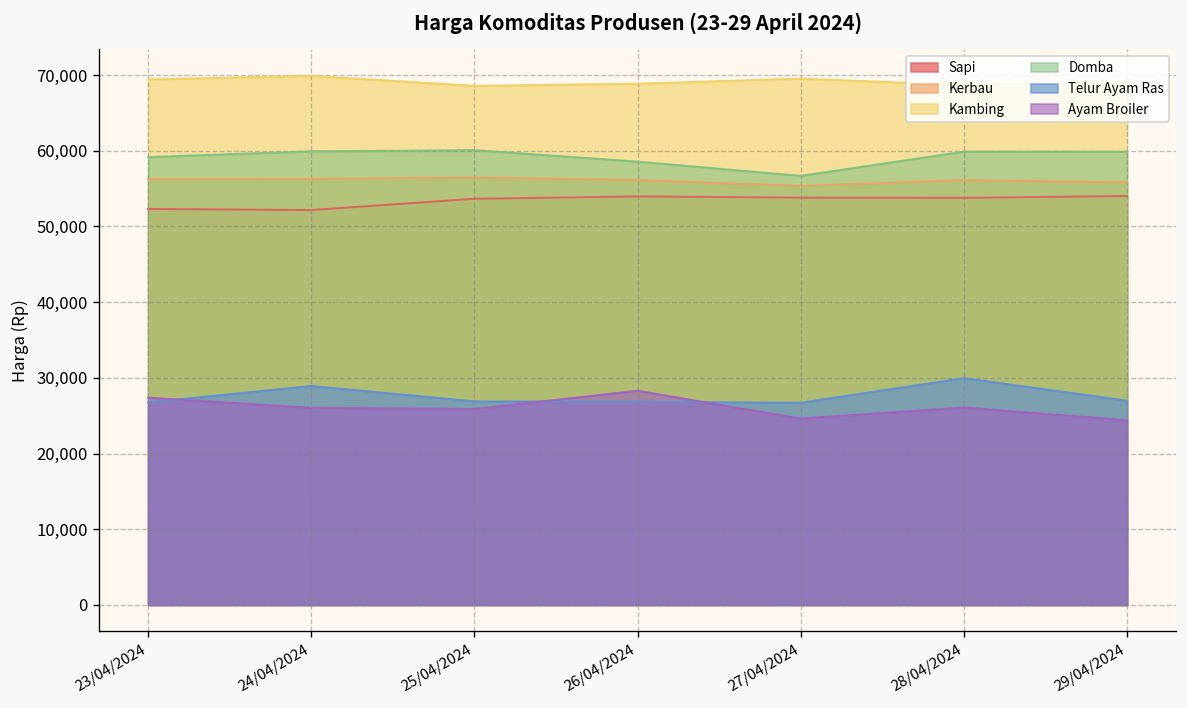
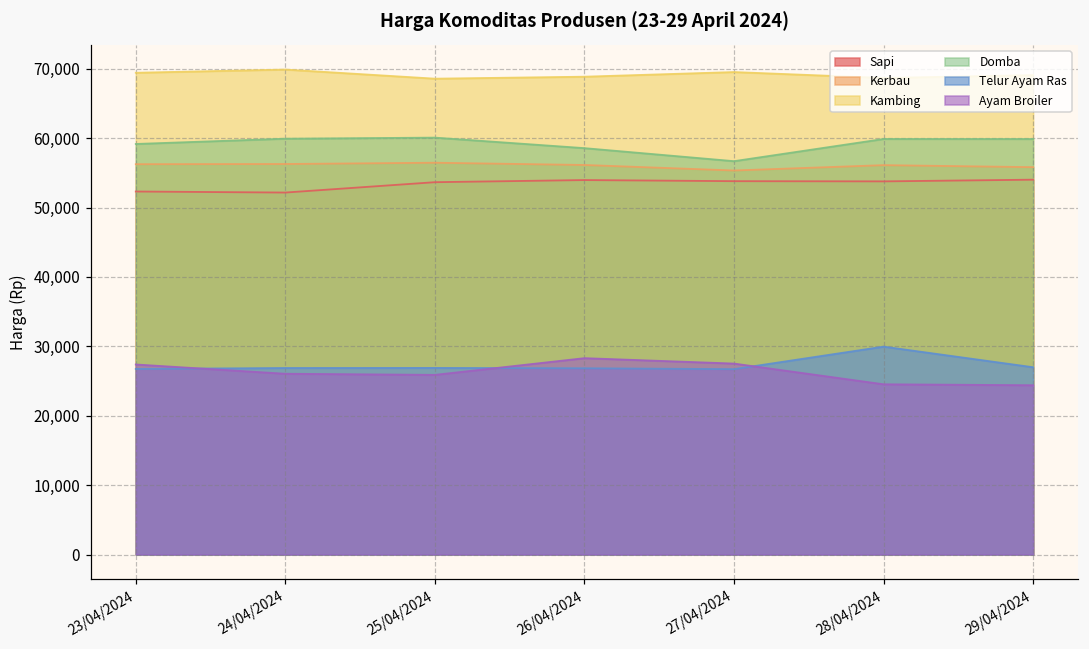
Telur Ayam Ras, 24/04/2024: 29,000 -> 27,000
Ayam Broiler, 27/04/2024: 25,000 -> 28,000
Ayam Broiler, 28/04/2024: 26,000 -> 25,000
